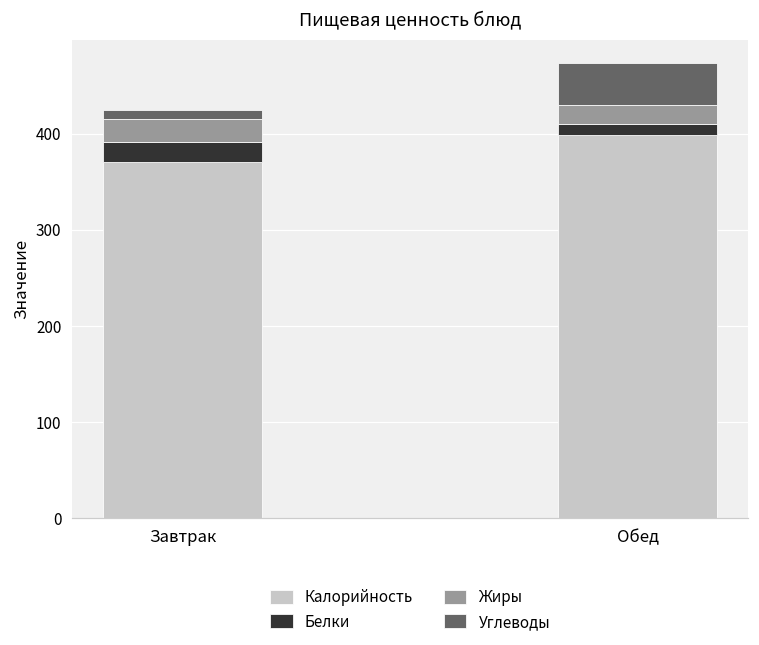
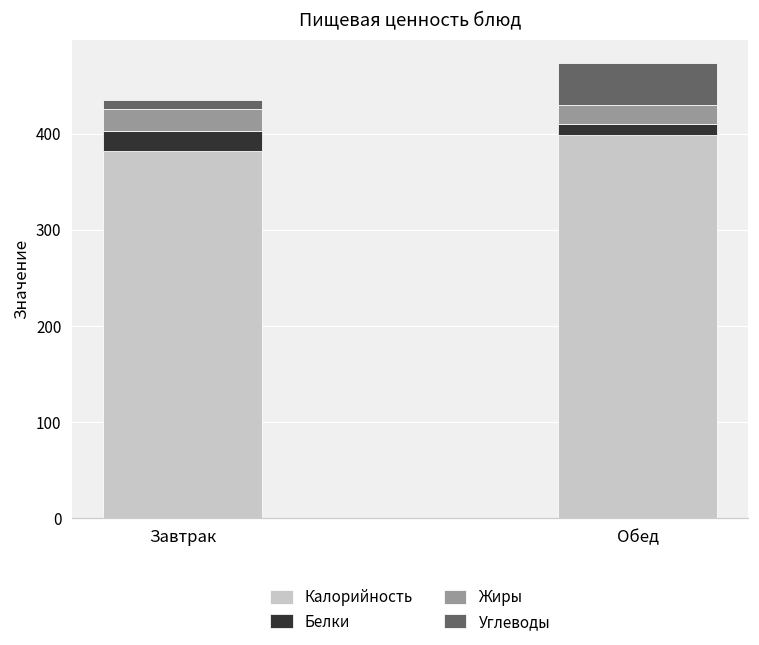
Калорийность, Завтрак: 370 -> 380
